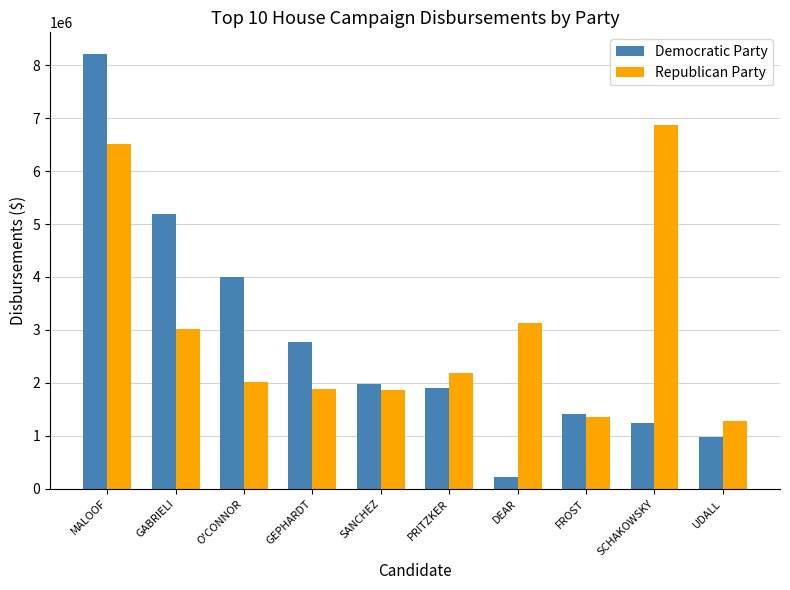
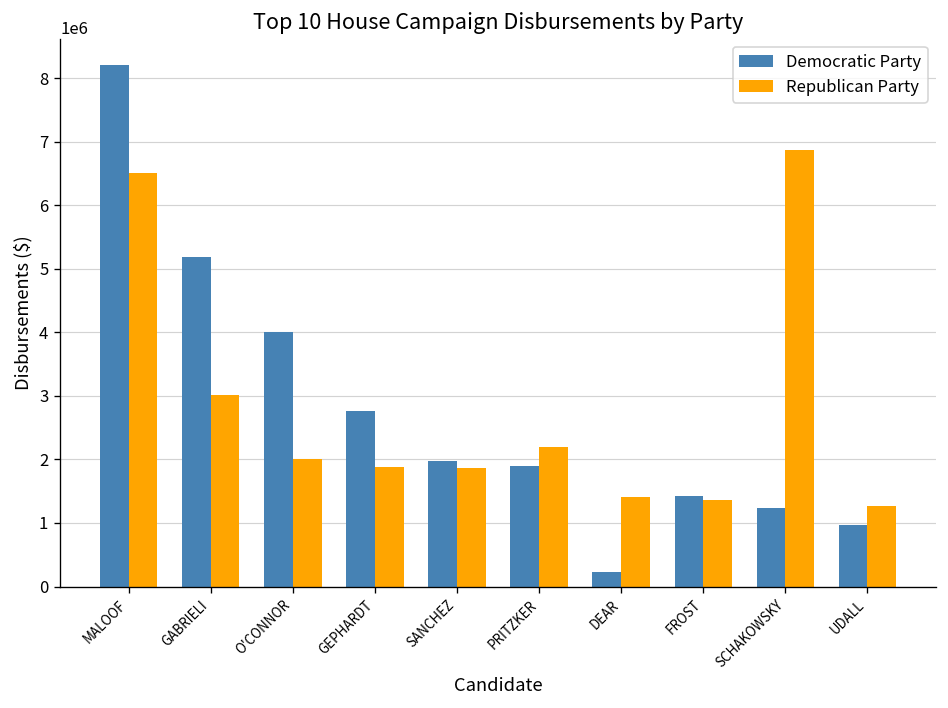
Republican Party, DEAR: 3100000 -> 1400000
